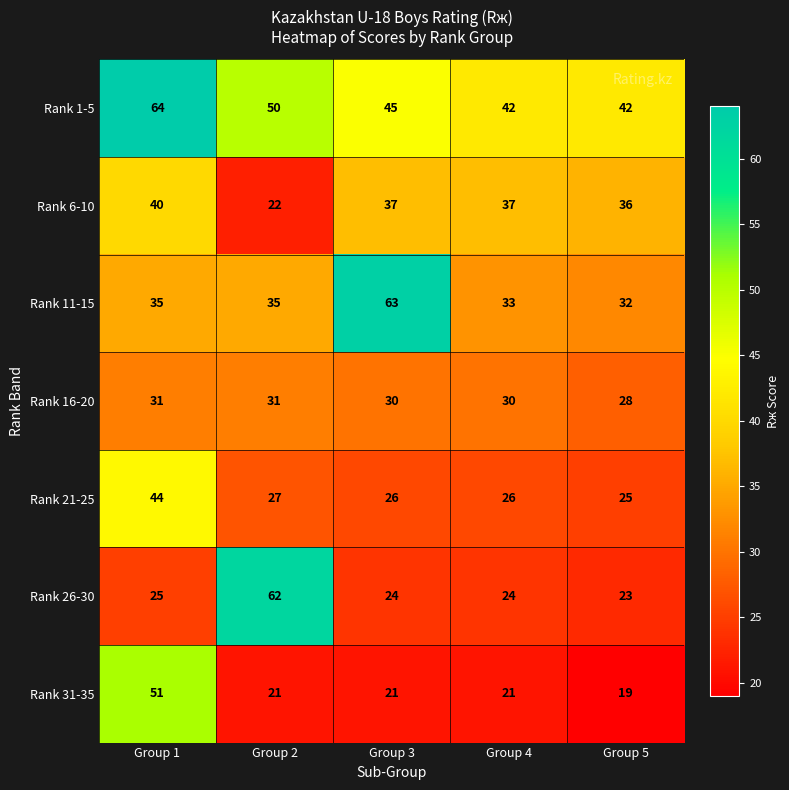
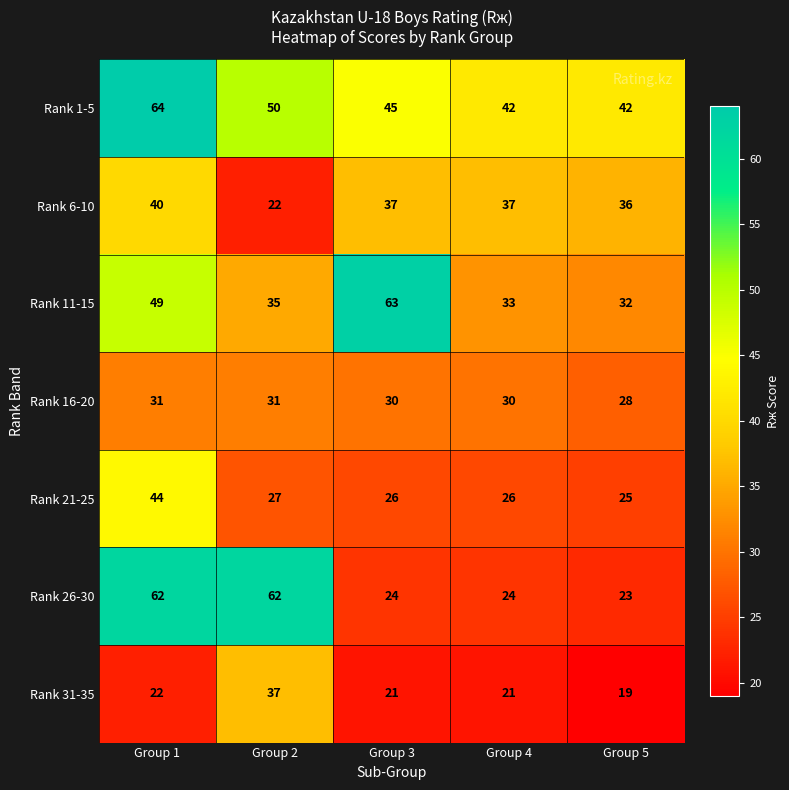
Rank 11-15, Group 1: 35 -> 49
Rank 26-30, Group 1: 25 -> 62
Rank 31-35, Group 1: 51 -> 22
Rank 31-35, Group 2: 21 -> 37
